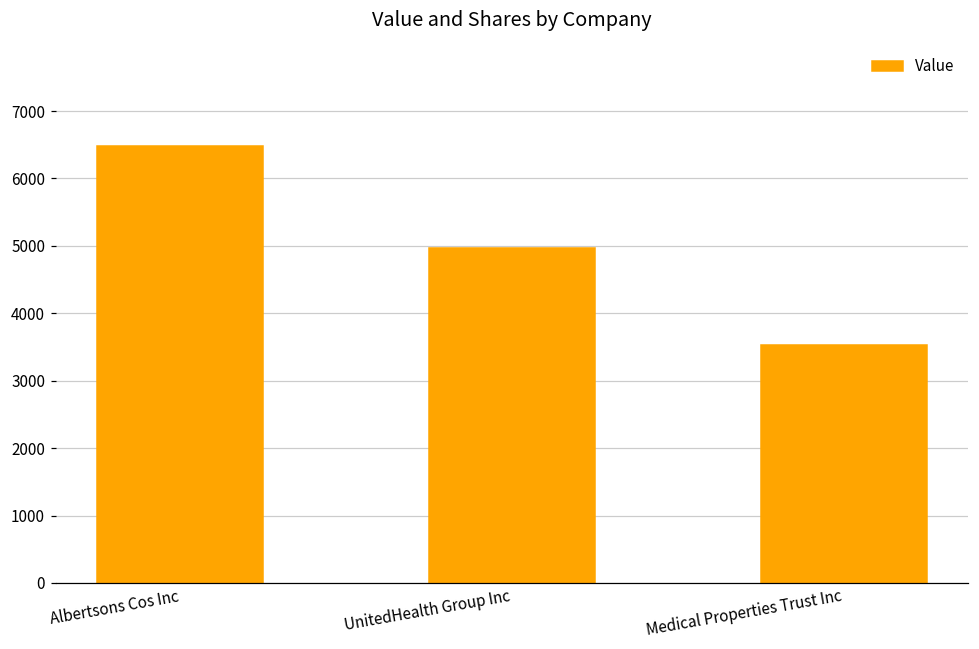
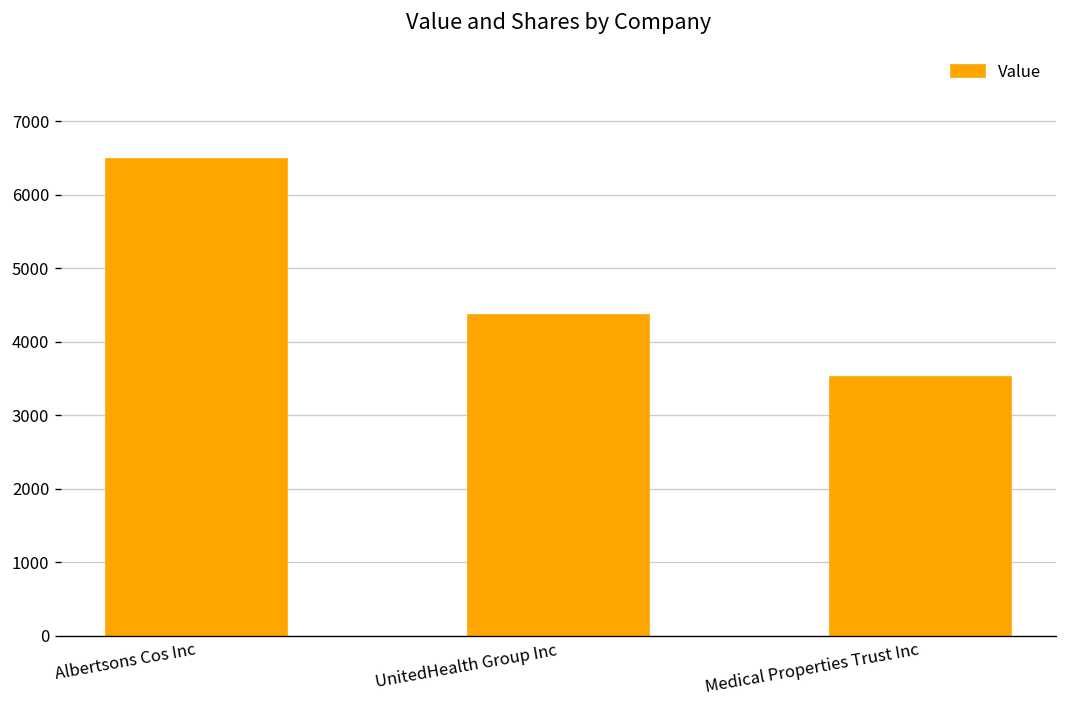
UnitedHealth Group Inc: 5000 -> 4400
